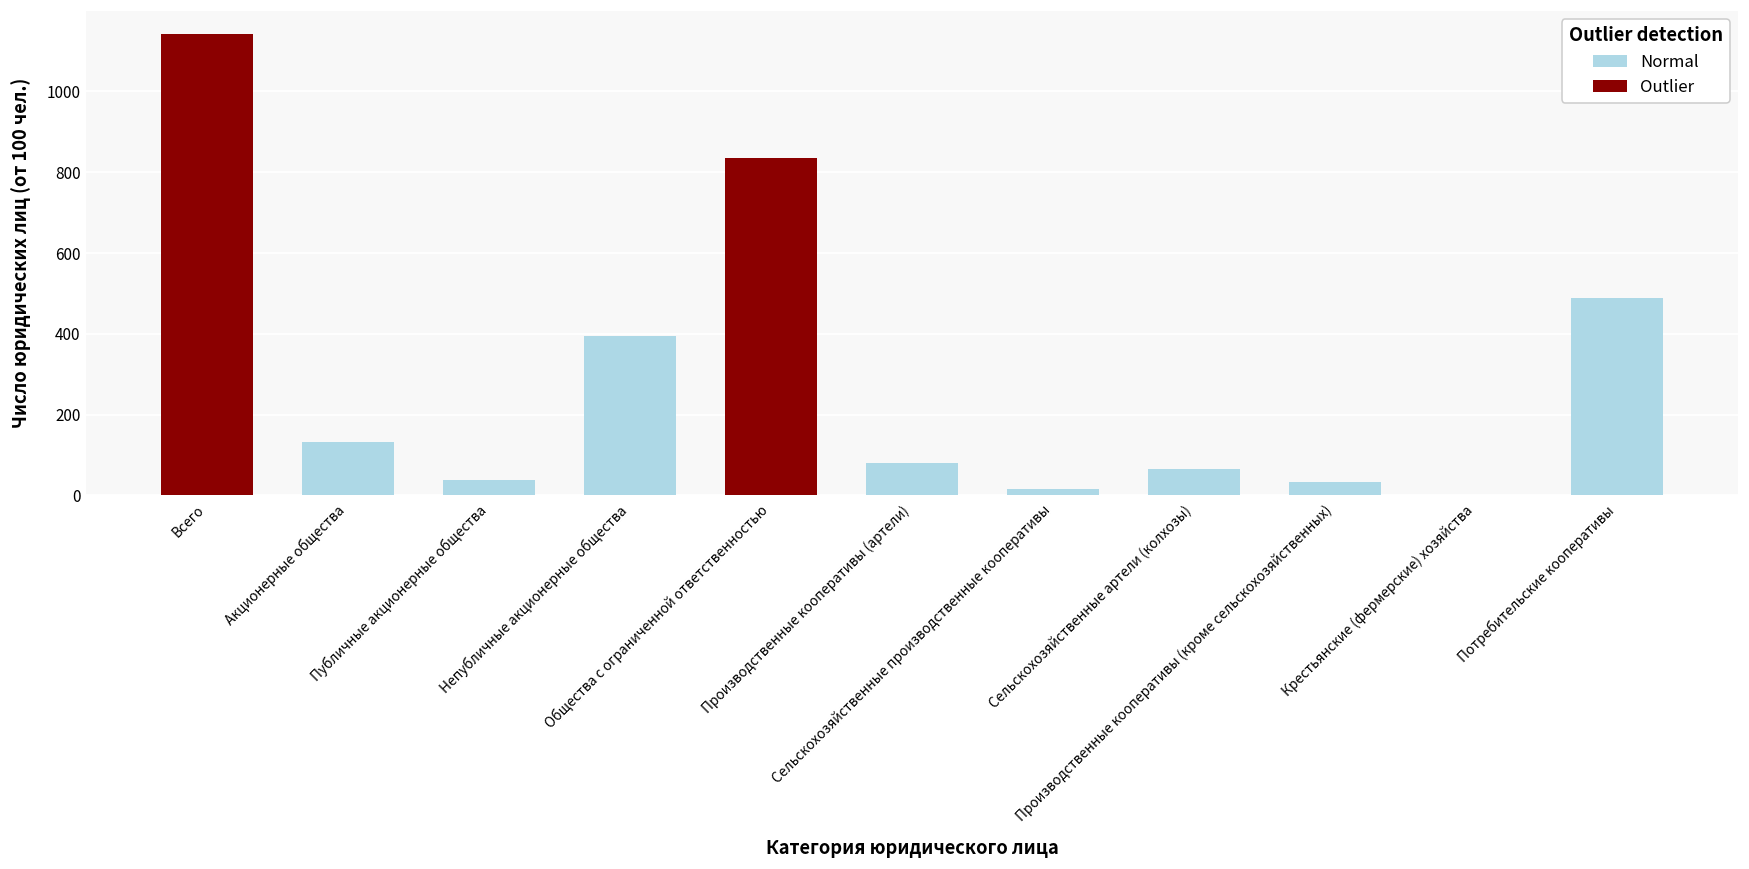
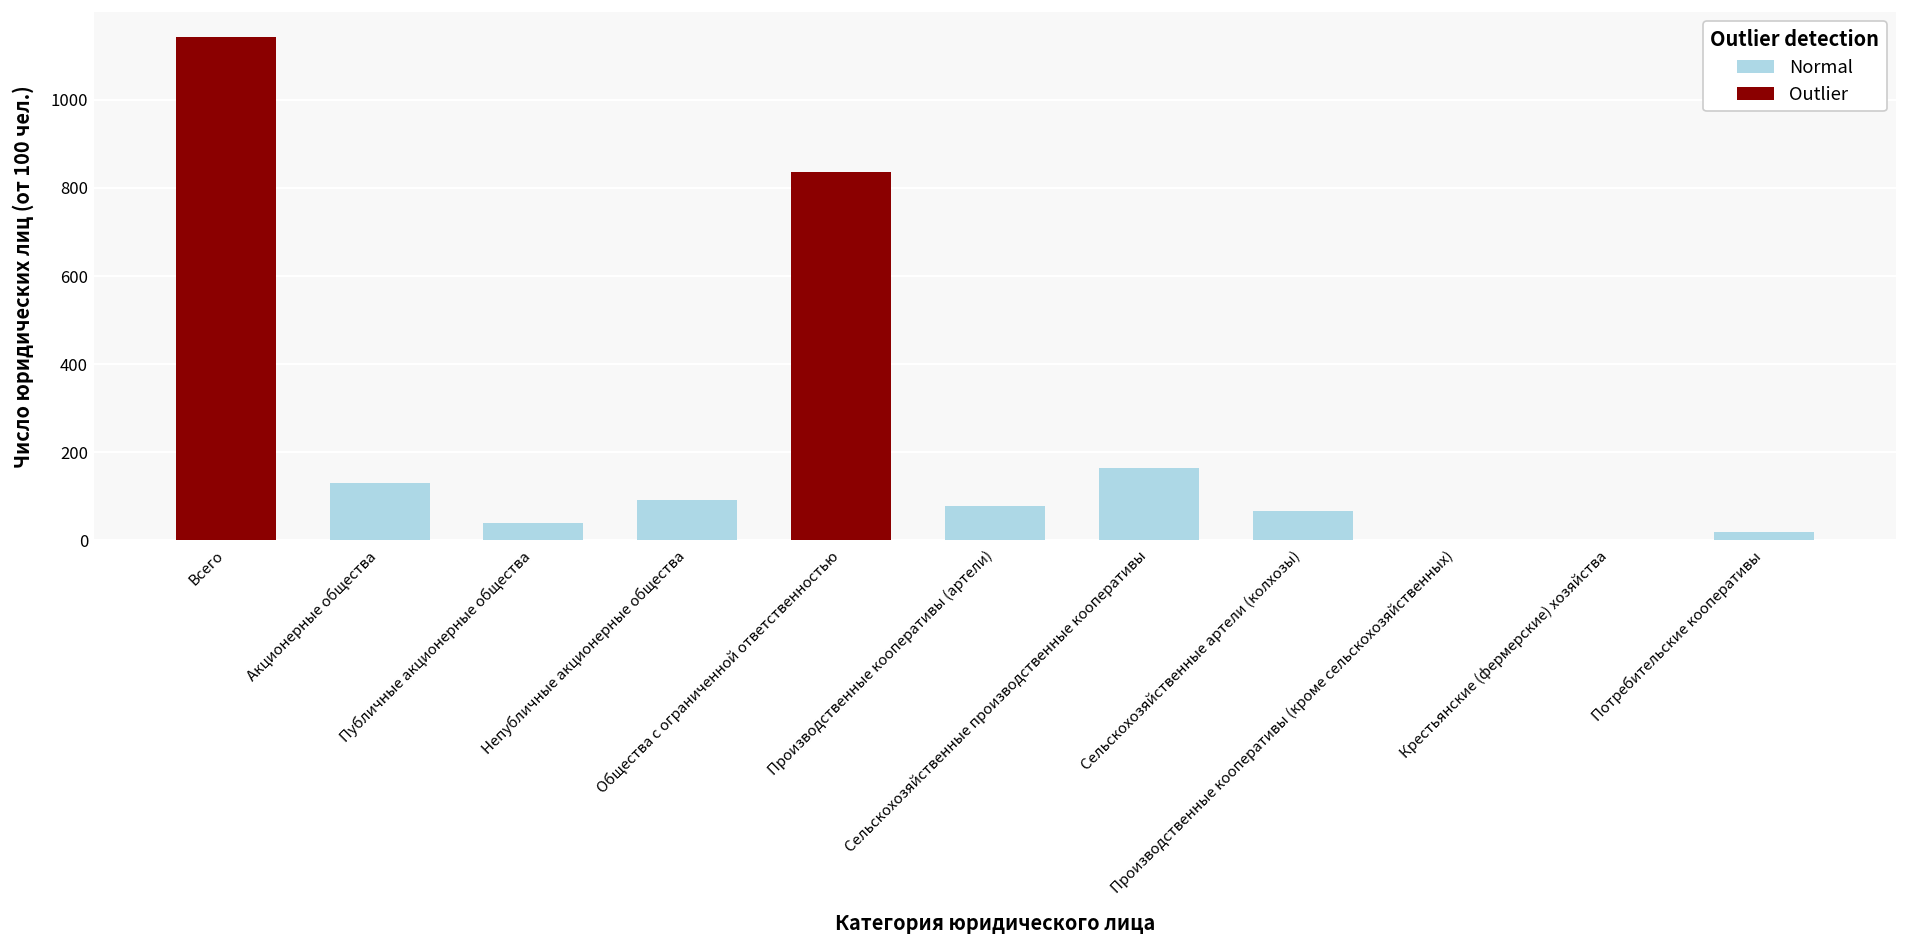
Непубличные акционерные общества: 390 -> 90
Сельскохозяйственные производственные кооперативы: 20 -> 160
Производственные кооперативы (кроме сельскохозяйственных): 30 -> 0
Потребительские кооперативы: 490 -> 20
